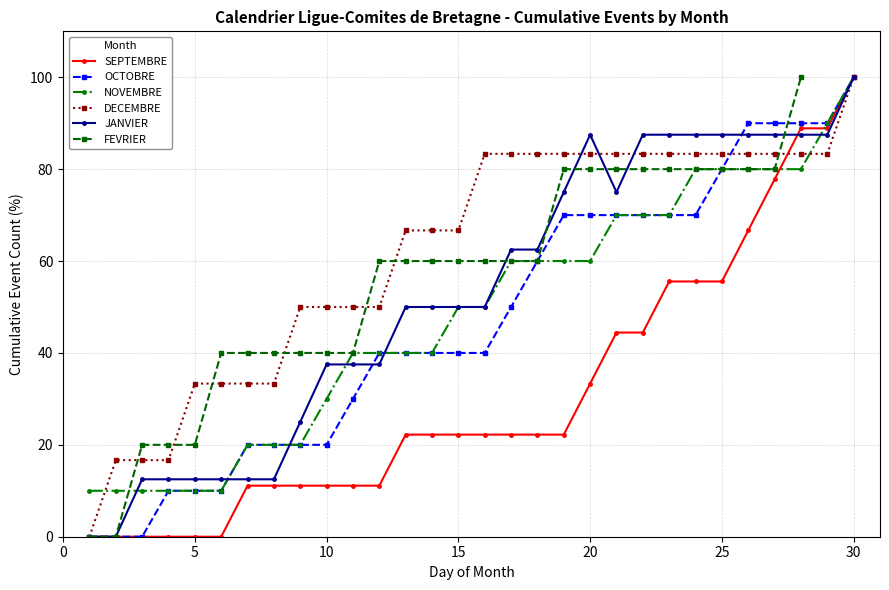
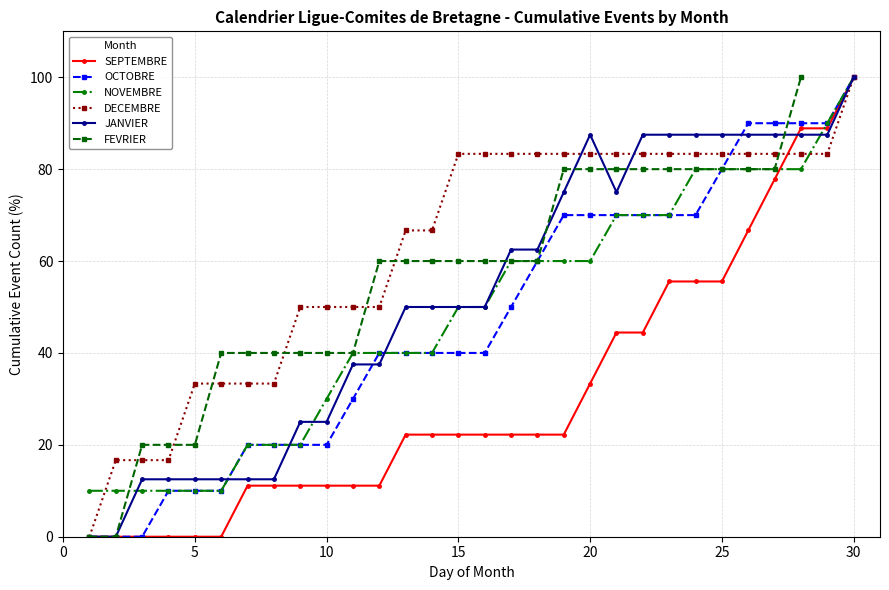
JANVIER, 10: 38 -> 25
DECEMBRE, 15: 67 -> 83
